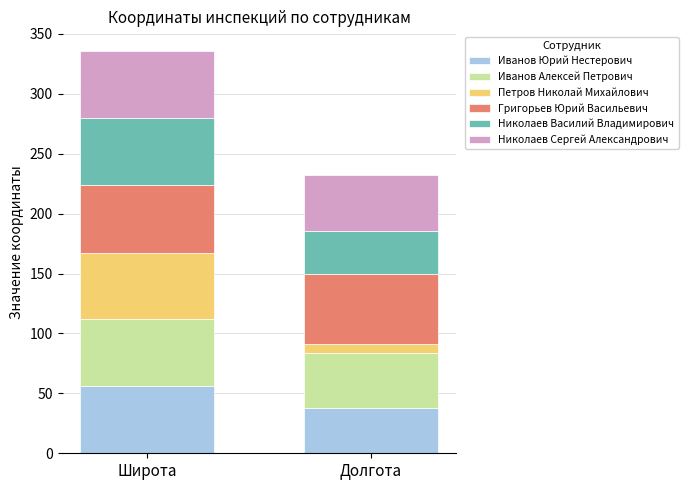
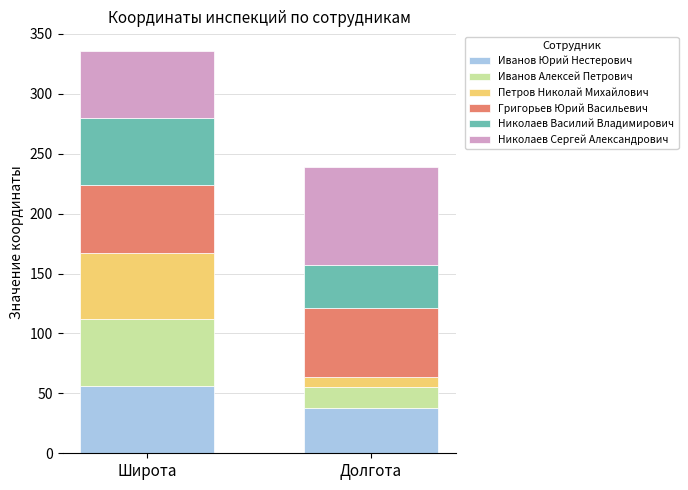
Иванов Алексей Петрович, Долгота: 46 -> 18
Николаев Сергей Александрович, Долгота: 47 -> 82
